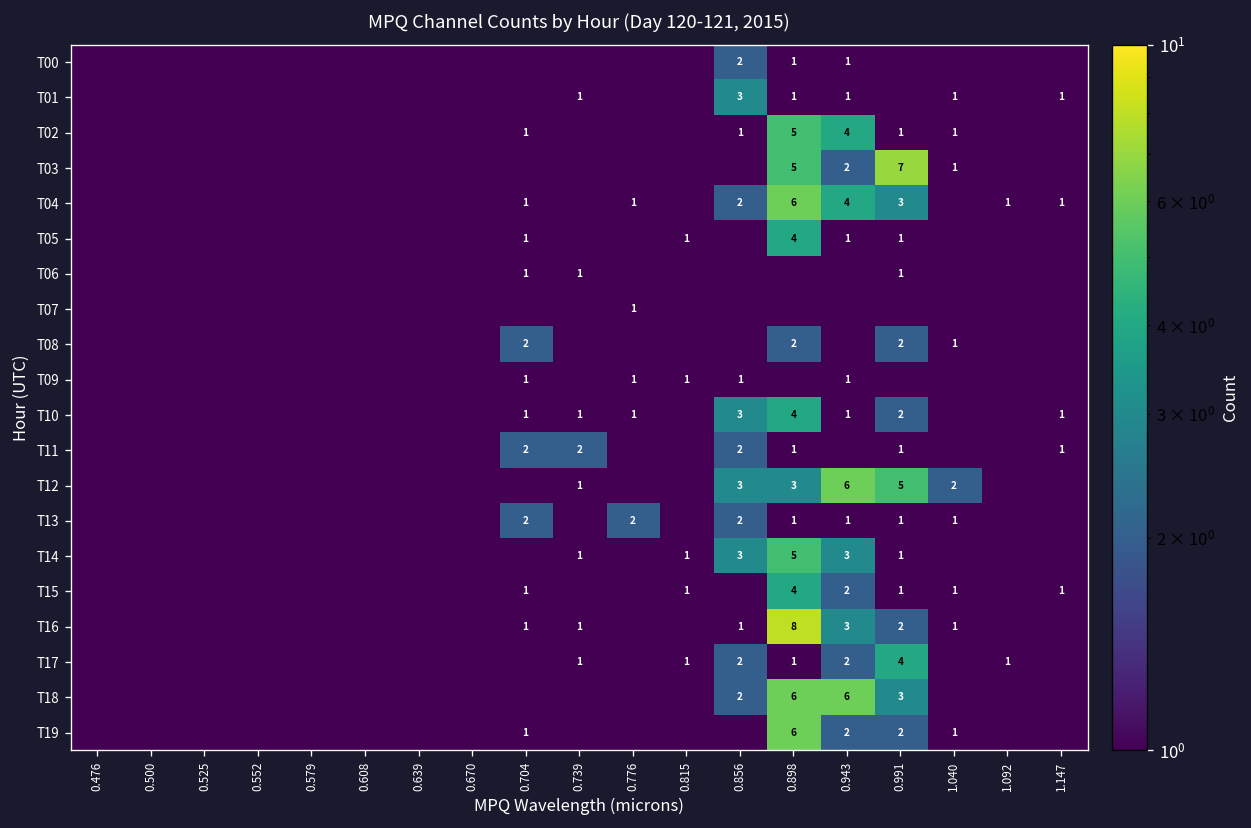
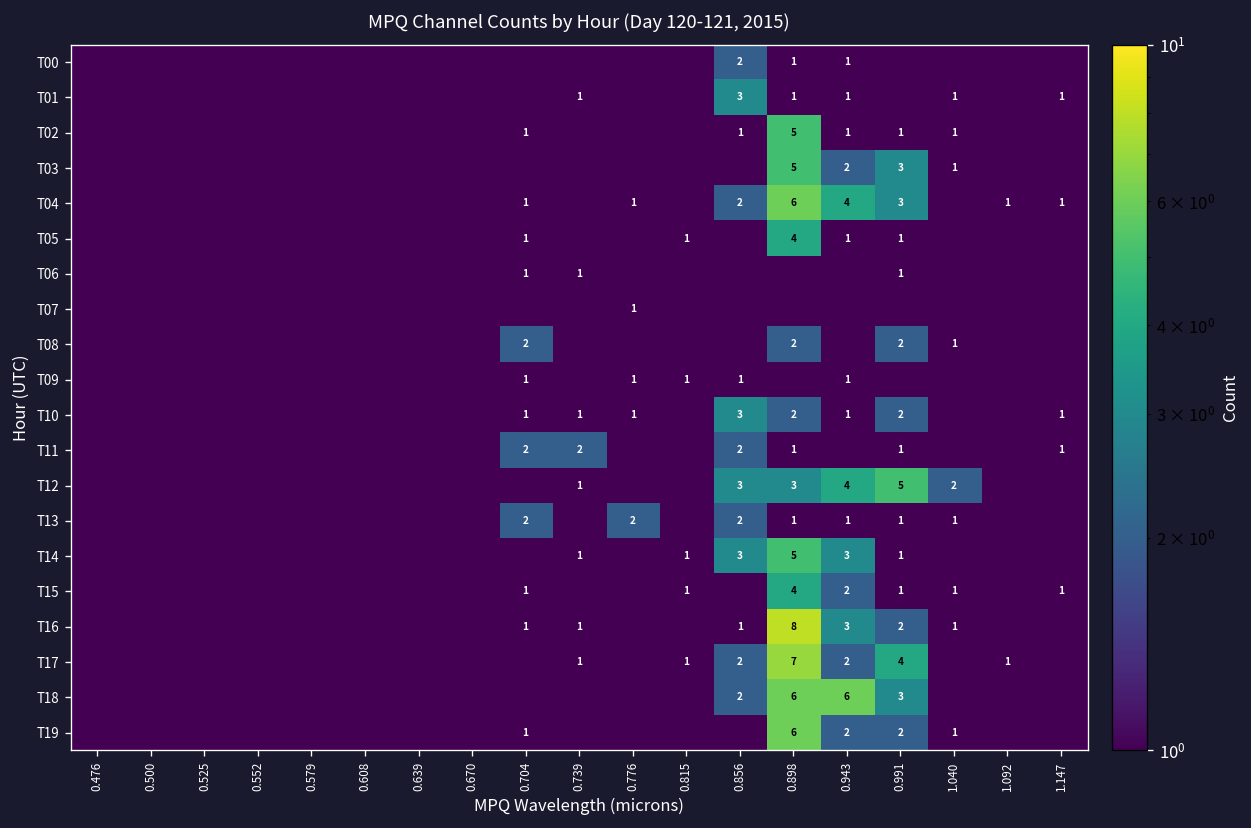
T02, 0.943: 4 -> 1
T03, 0.991: 7 -> 3
T10, 0.898: 4 -> 2
T12, 0.943: 6 -> 4
T17, 0.898: 1 -> 7
